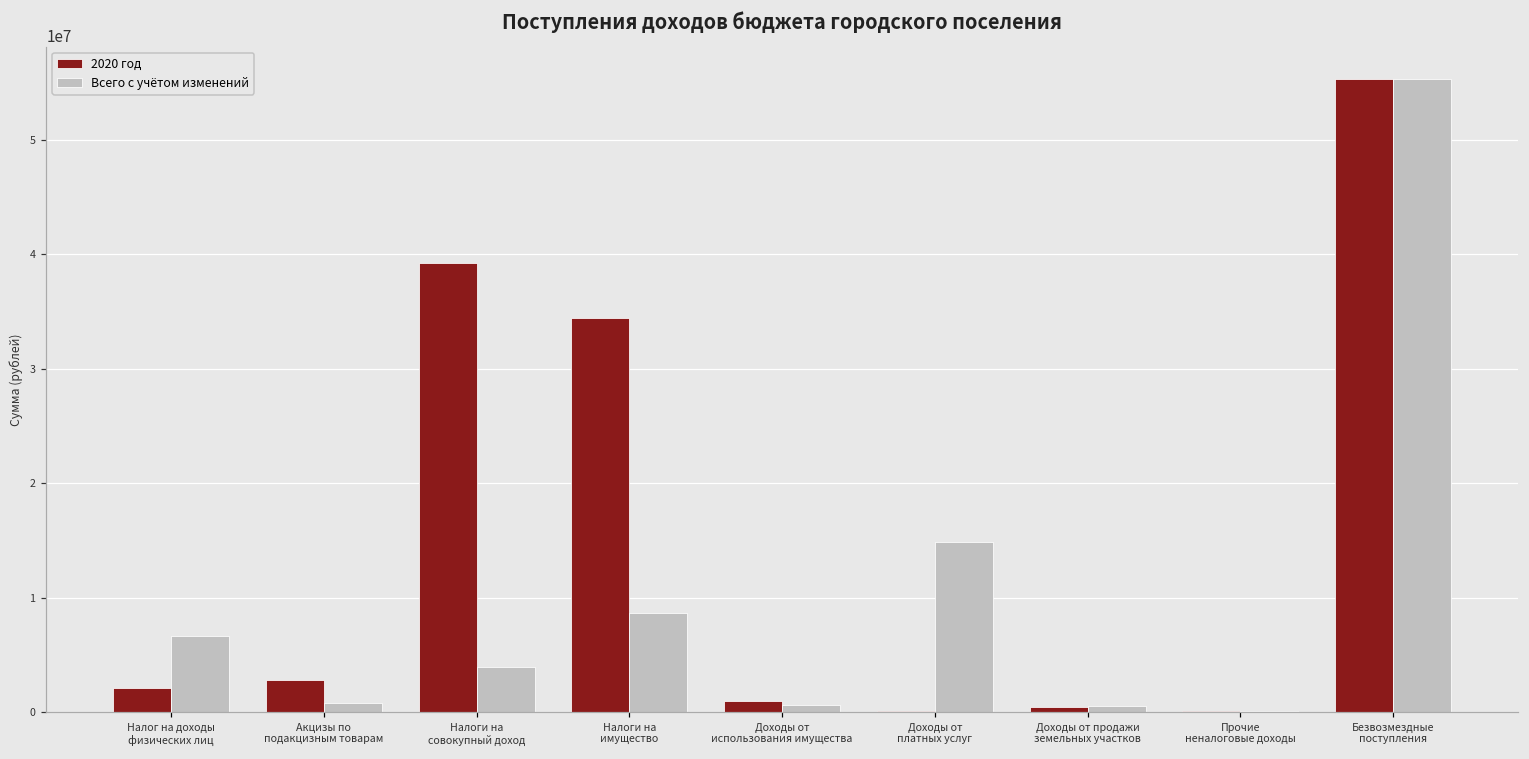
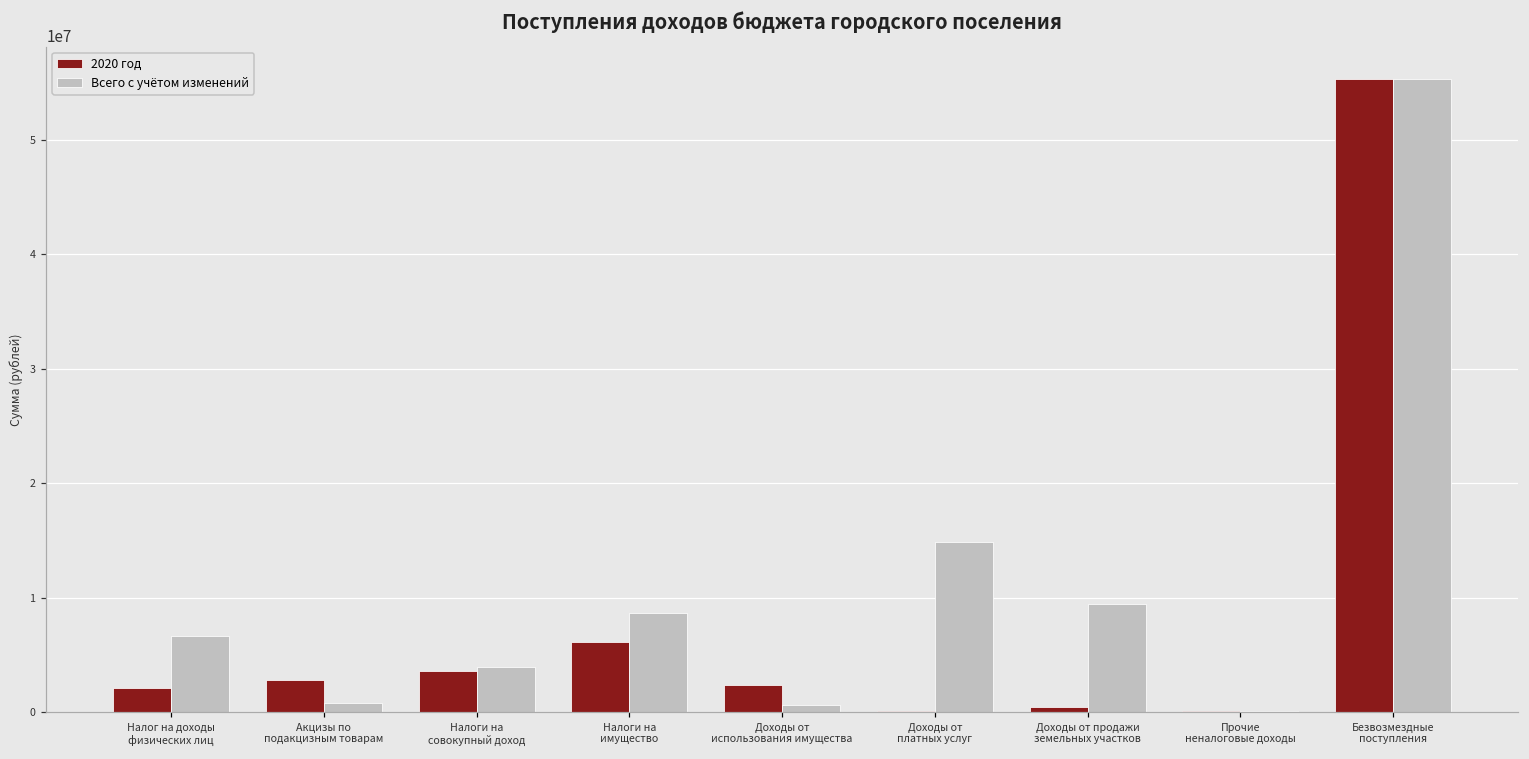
2020 год, Налоги на совокупный доход: 39200000 -> 3600000
2020 год, Налоги на имущество: 34400000 -> 6100000
2020 год, Доходы от использования имущества: 1000000 -> 2300000
Всего с учётом изменений, Доходы от продажи земельных участков: 500000 -> 9500000
